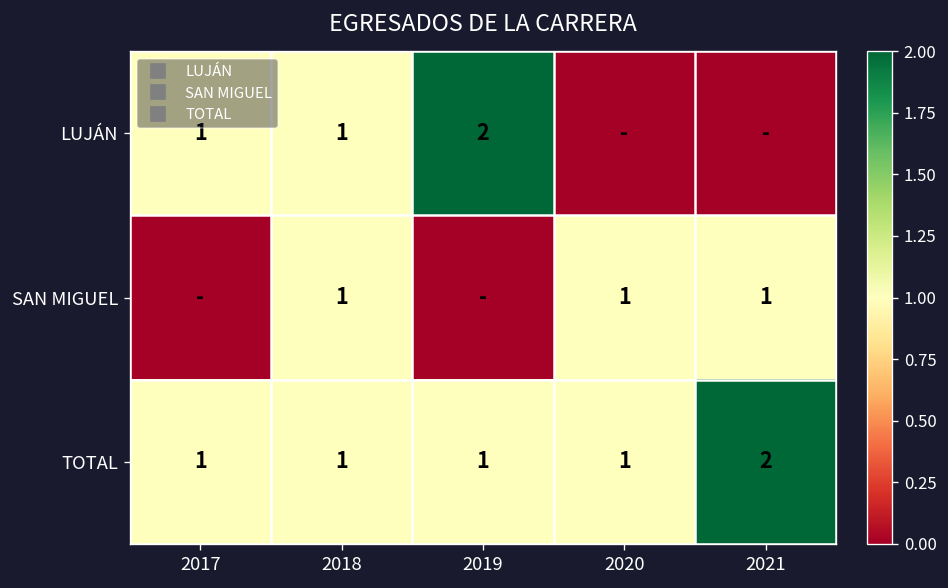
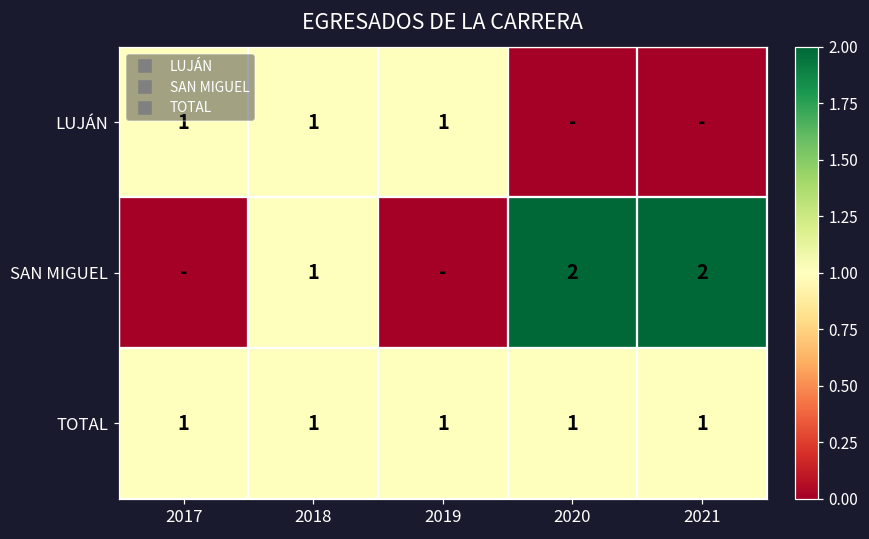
LUJÁN, 2019: 2 -> 1
SAN MIGUEL, 2020: 1 -> 2
SAN MIGUEL, 2021: 1 -> 2
TOTAL, 2021: 2 -> 1
